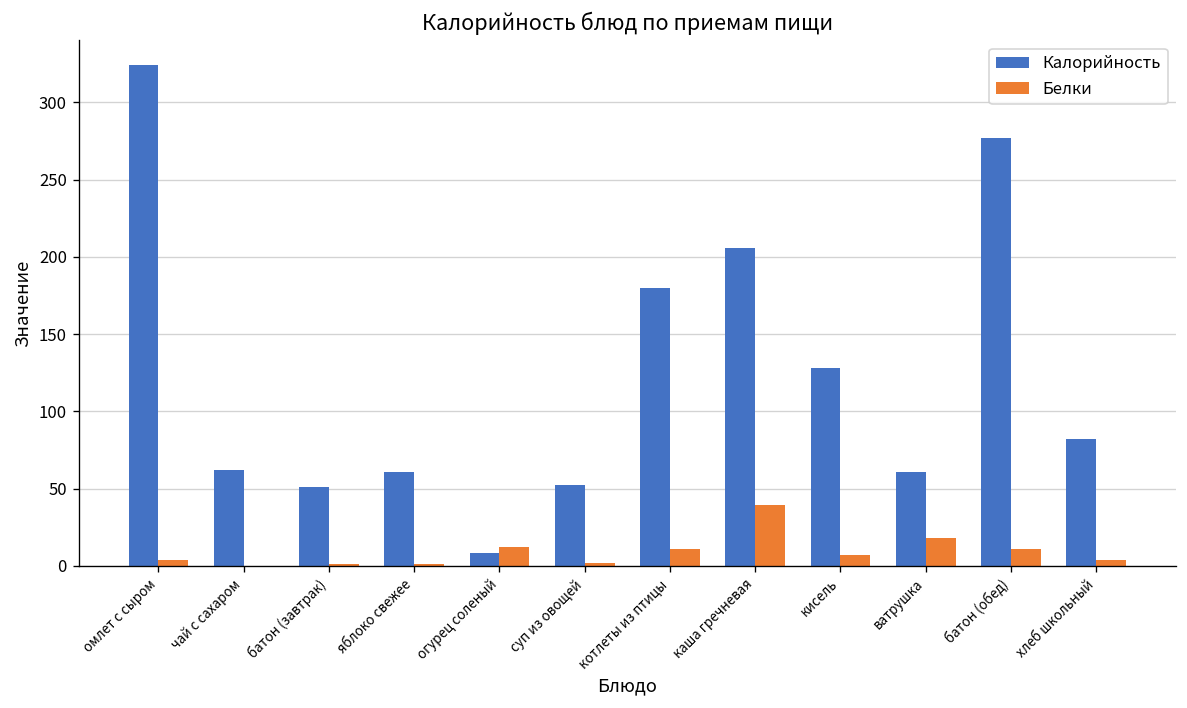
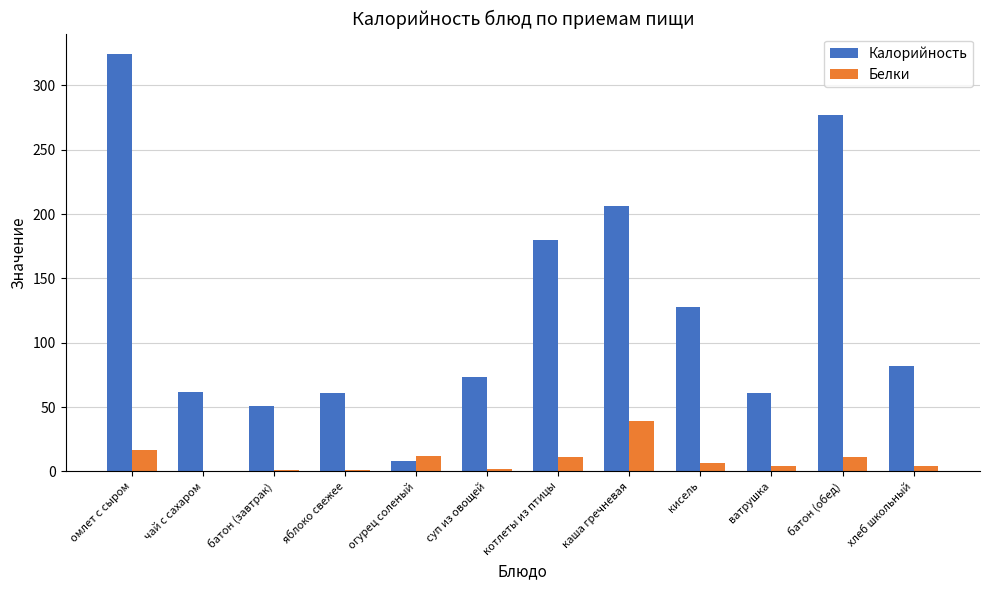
Белки, омлет с сыром: 4 -> 17
Калорийность, суп из овощей: 52 -> 73
Белки, ватрушка: 18 -> 4
